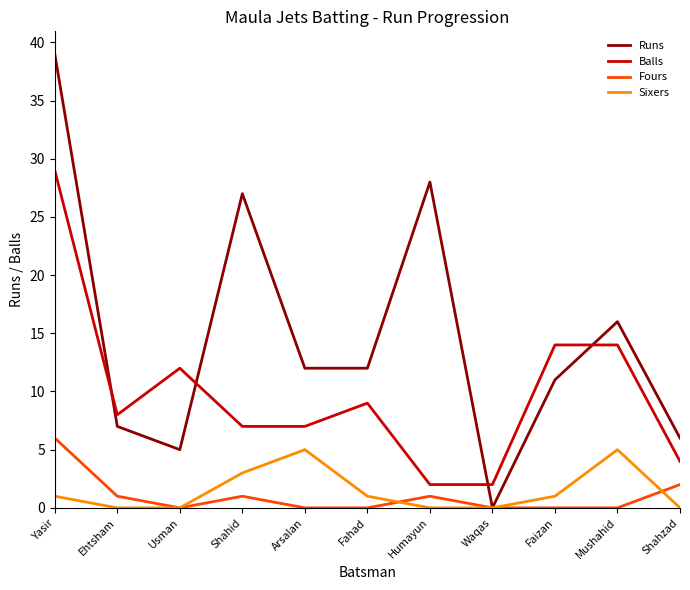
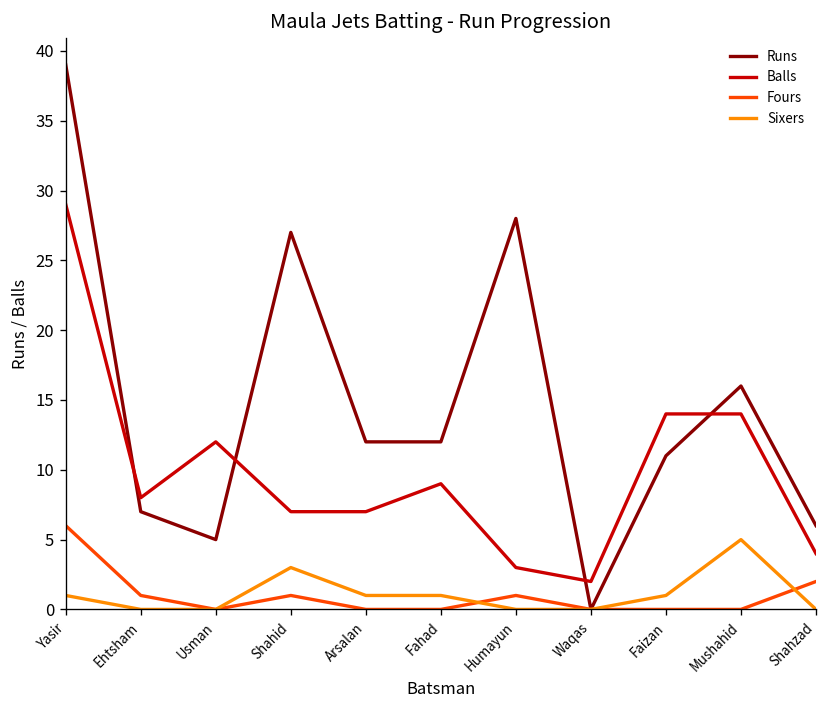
Sixers, Arsalan: 5 -> 1
Balls, Humayun: 2 -> 3
